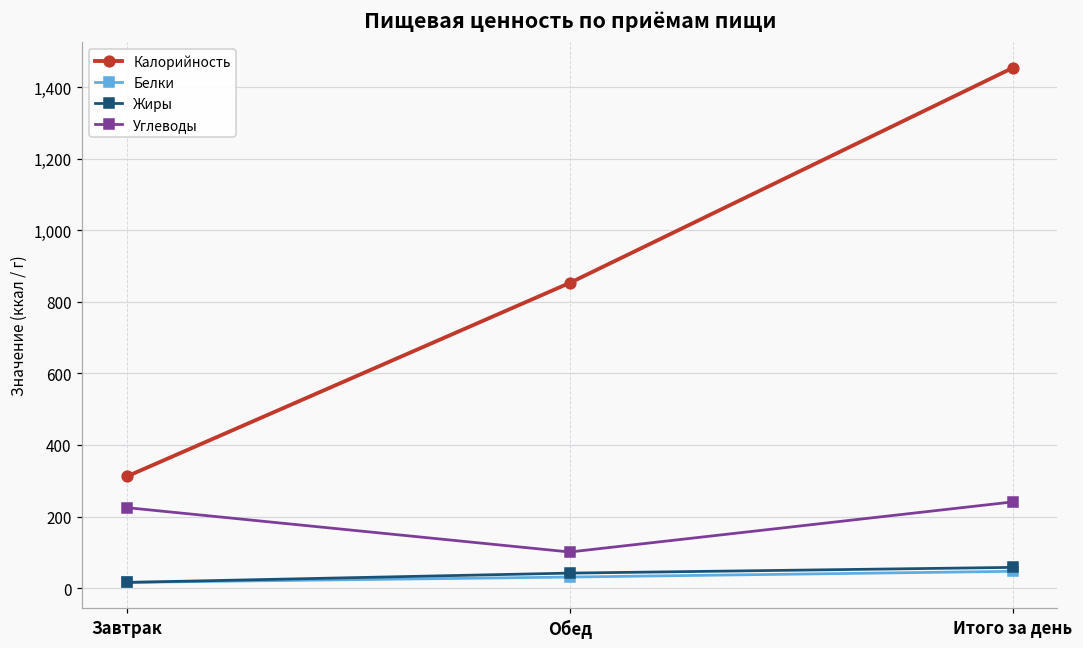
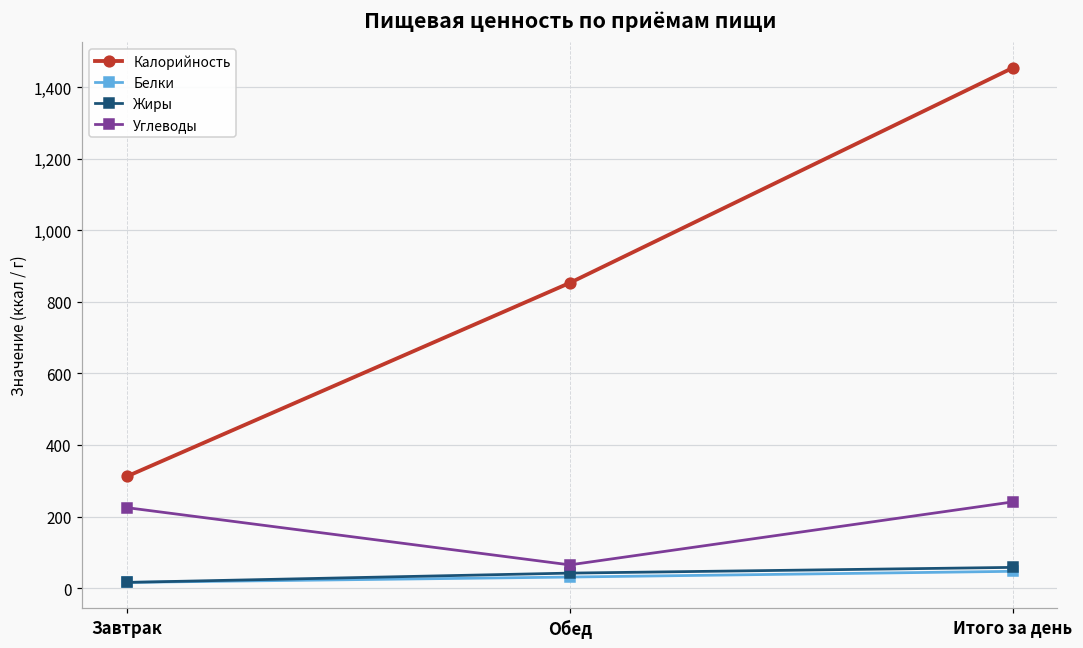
Углеводы, Обед: 100 -> 70
